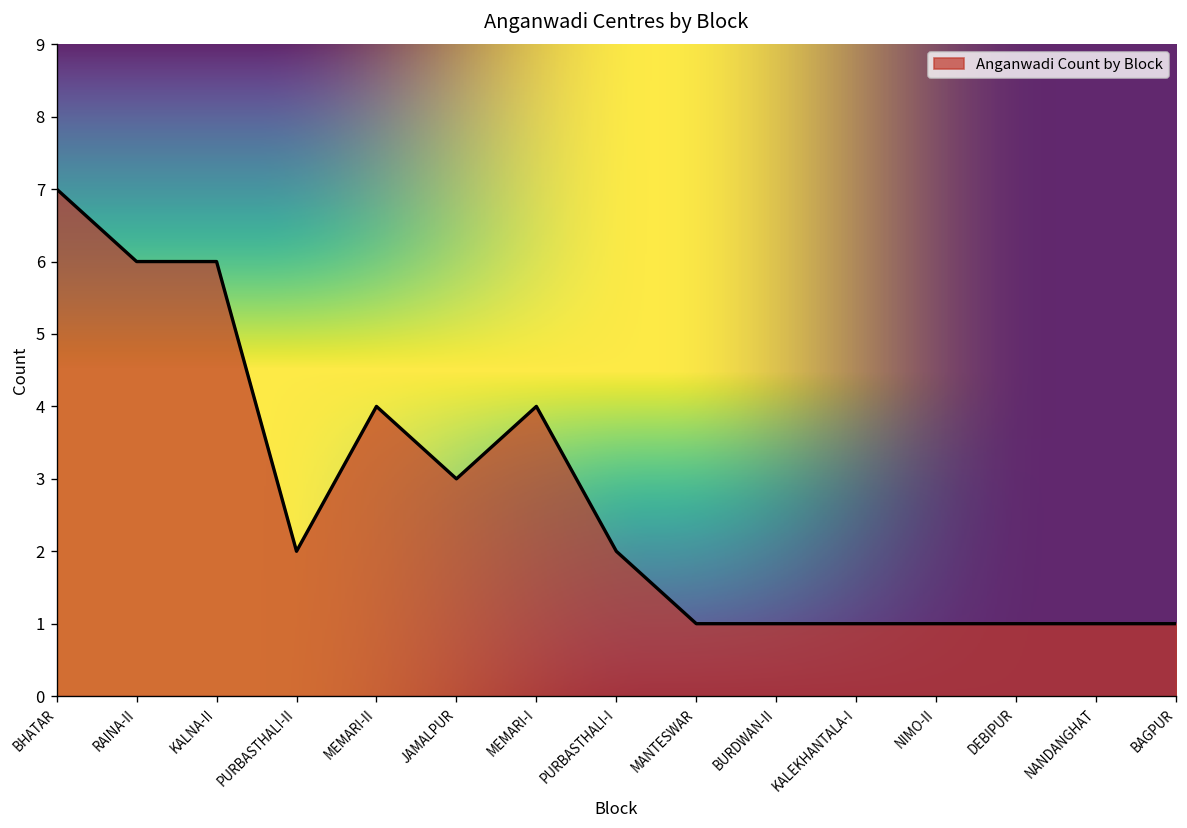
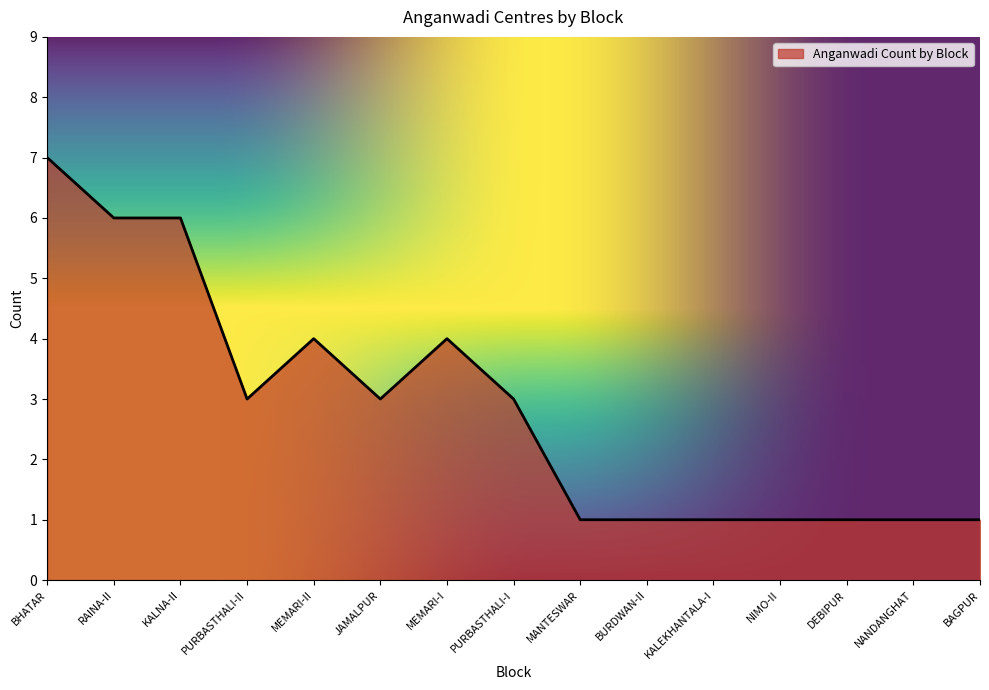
PURBASTHALI-II: 2 -> 3
PURBASTHALI-I: 2 -> 3
